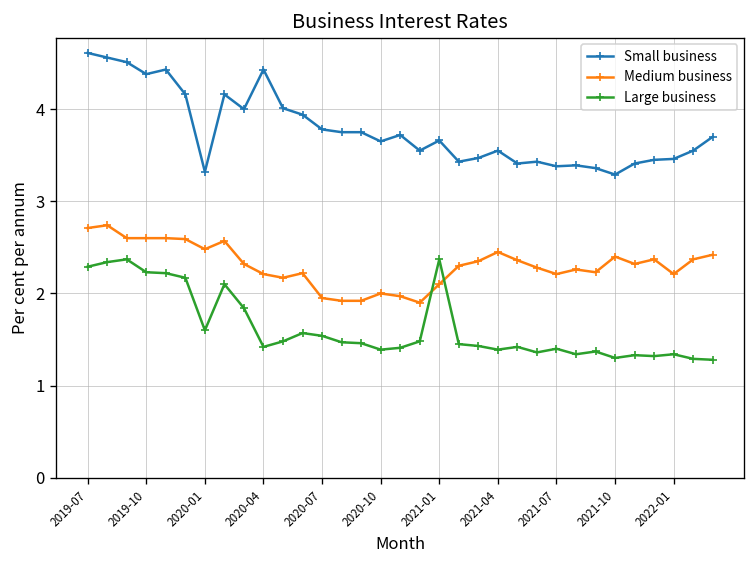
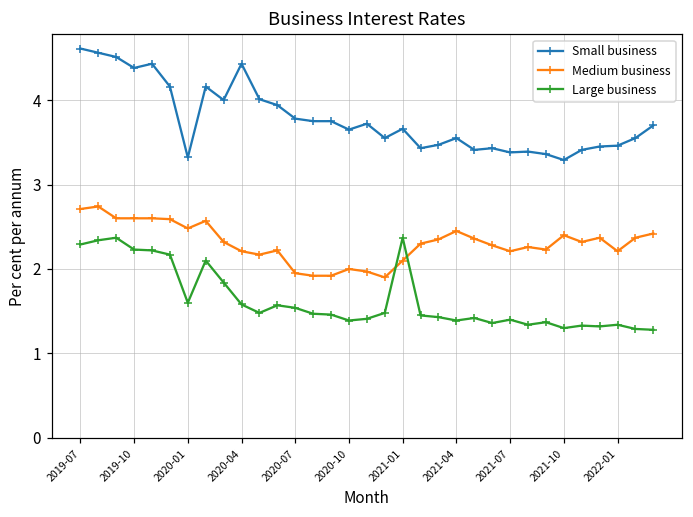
Large business, 2020-04: 1.4 -> 1.6
